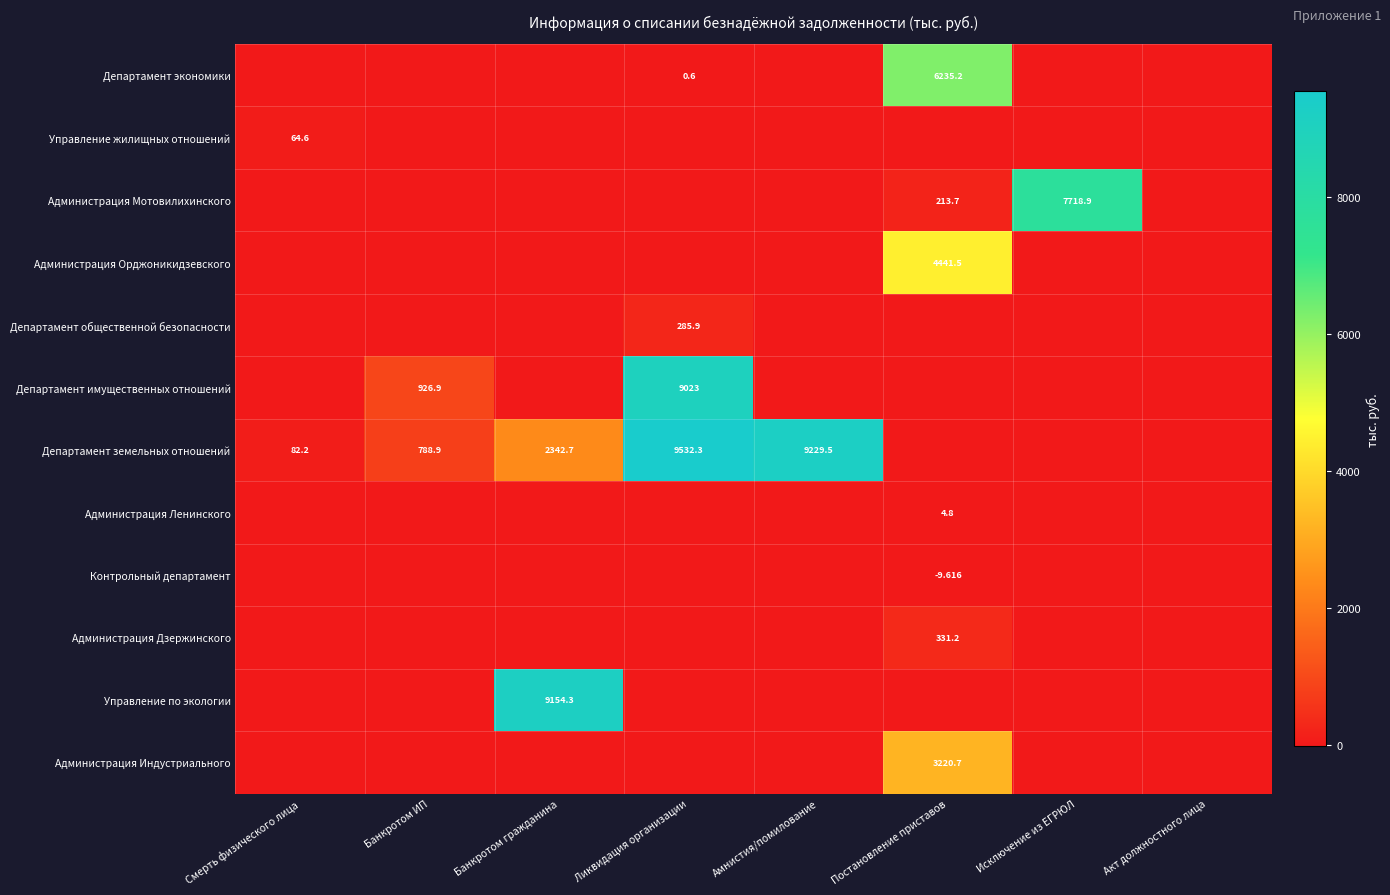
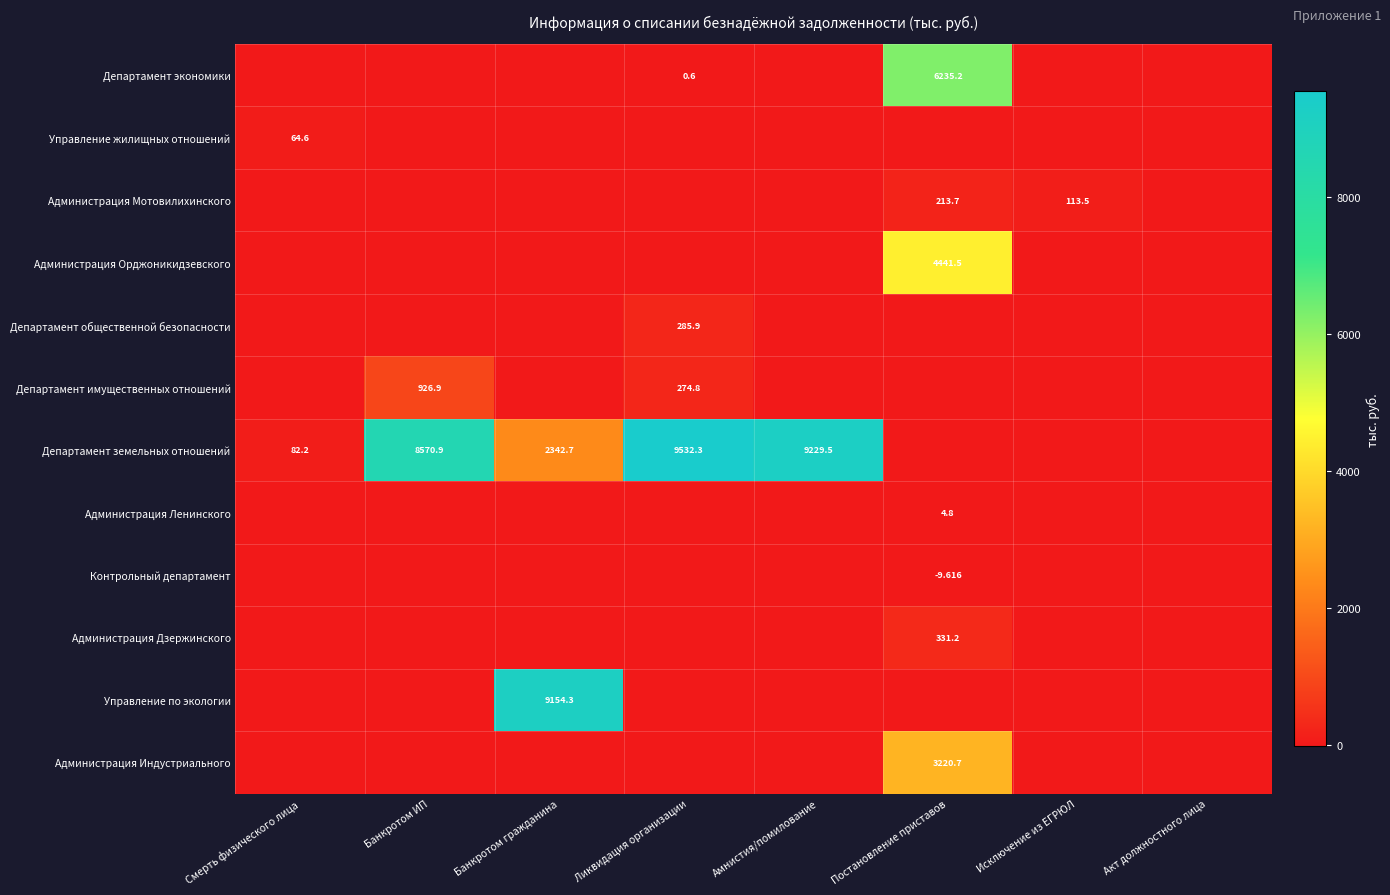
Администрация Мотовилихинского, Исключение из ЕГРЮЛ: 7718.9 -> 113.5
Департамент имущественных отношений, Ликвидация организации: 9023 -> 274.8
Департамент земельных отношений, Банкротом ИП: 788.9 -> 8570.9
